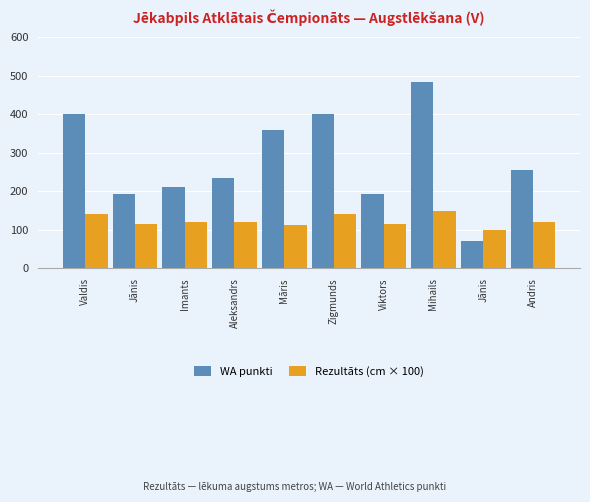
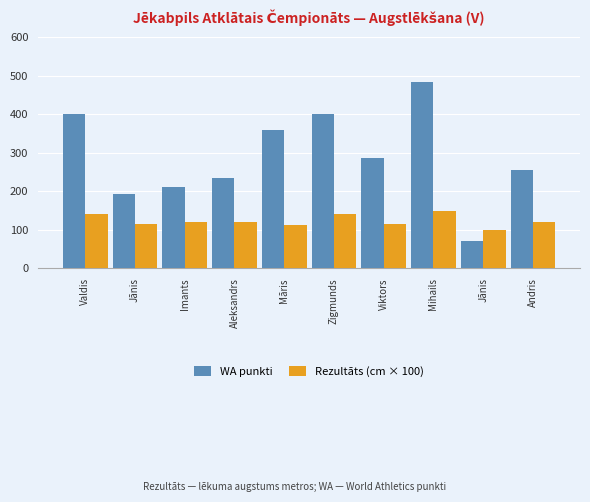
WA punkti, Viktors: 190 -> 290
